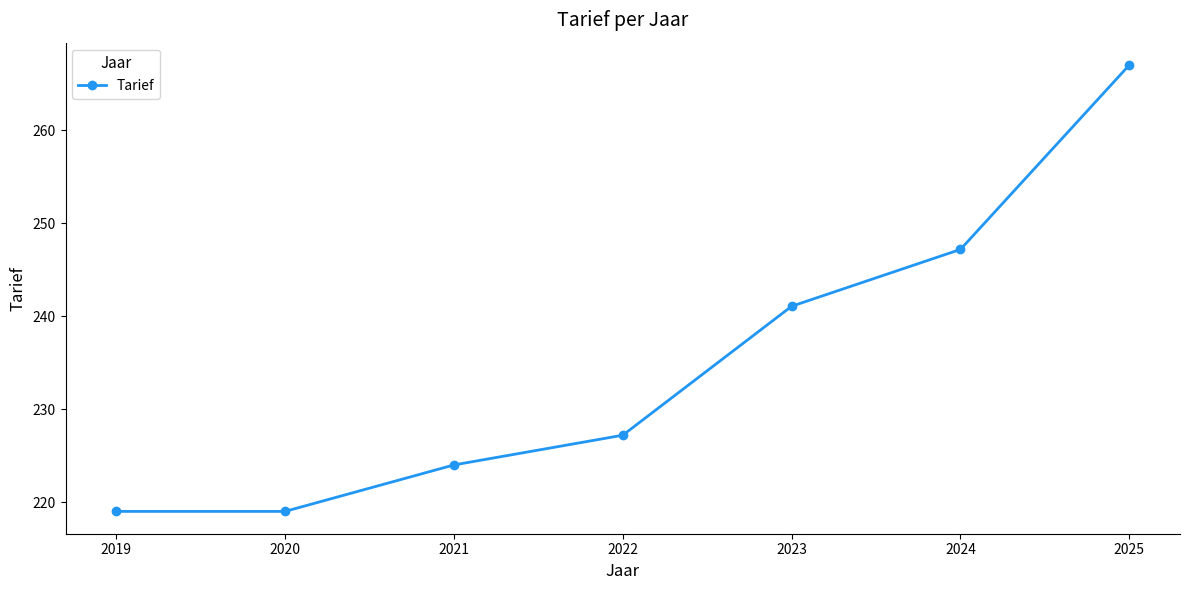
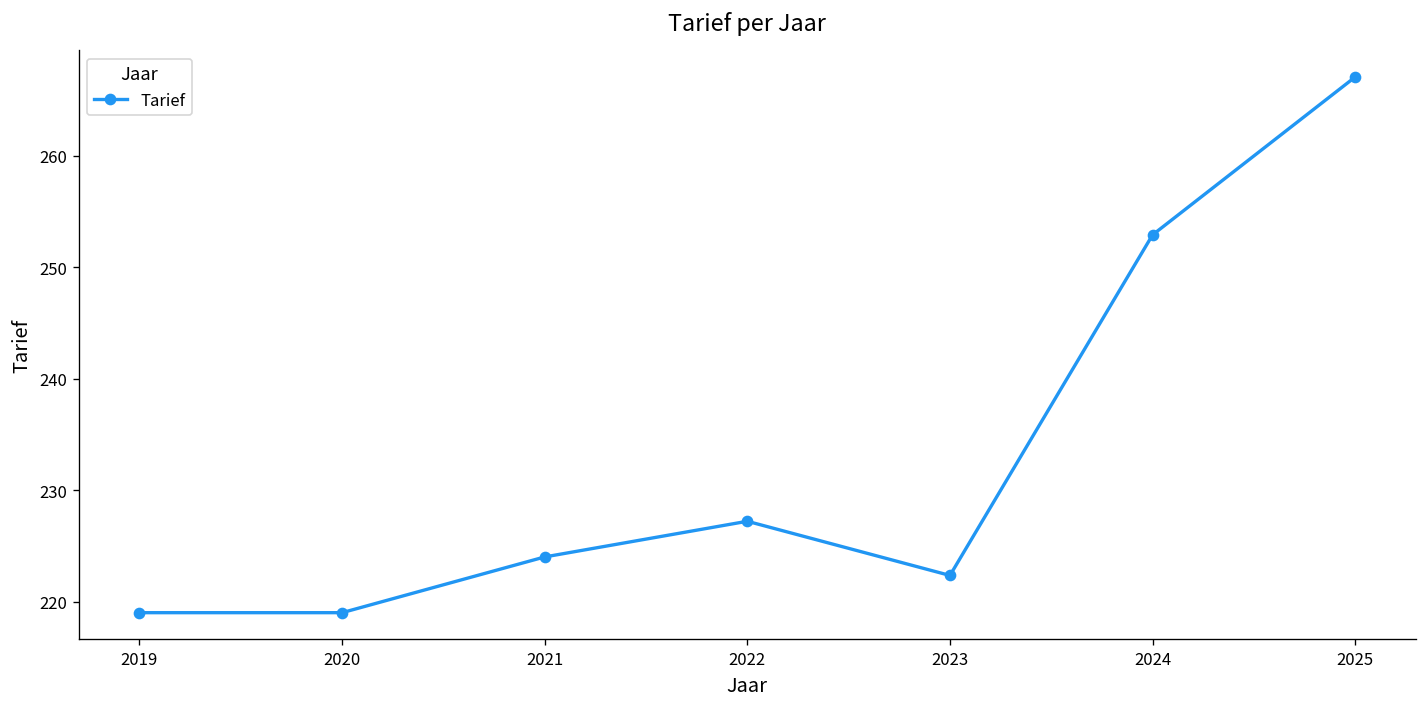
2023: 241 -> 222
2024: 247 -> 253
